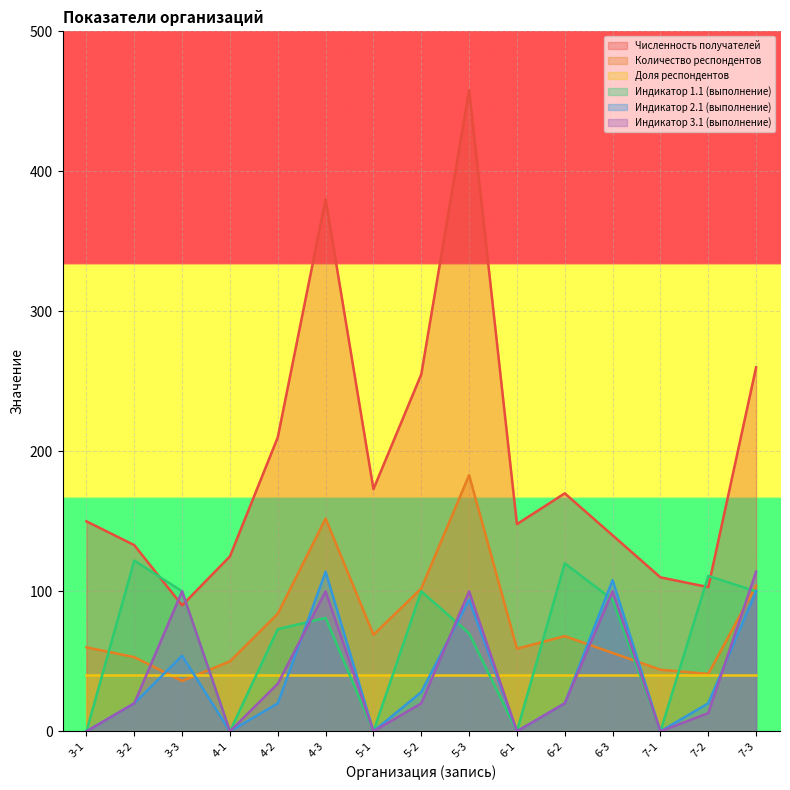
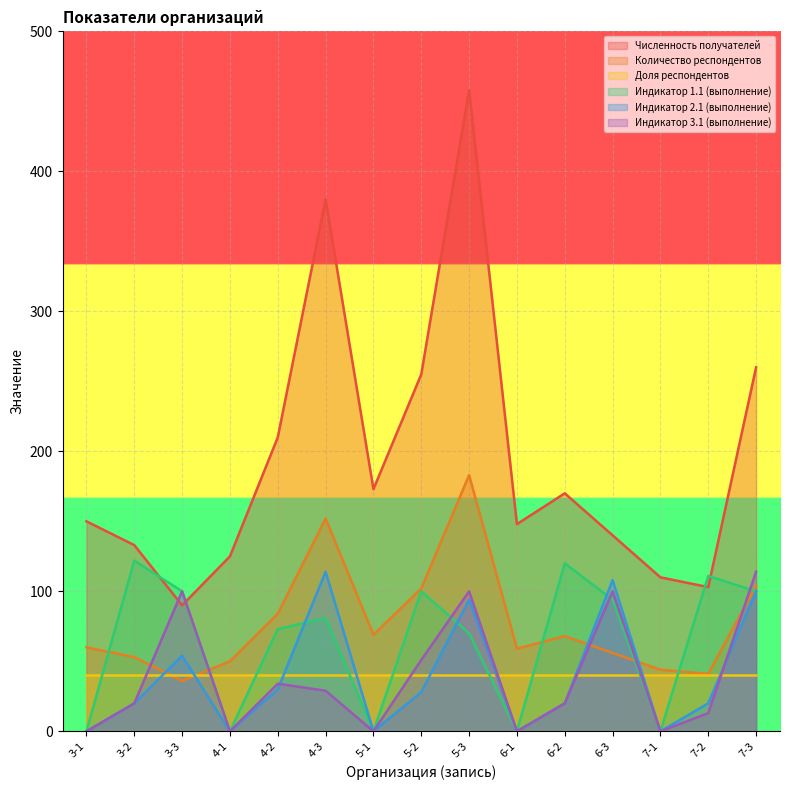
Индикатор 2.1 (выполнение), 4-2: 20 -> 30
Индикатор 3.1 (выполнение), 4-3: 100 -> 29
Индикатор 3.1 (выполнение), 5-2: 20 -> 51
